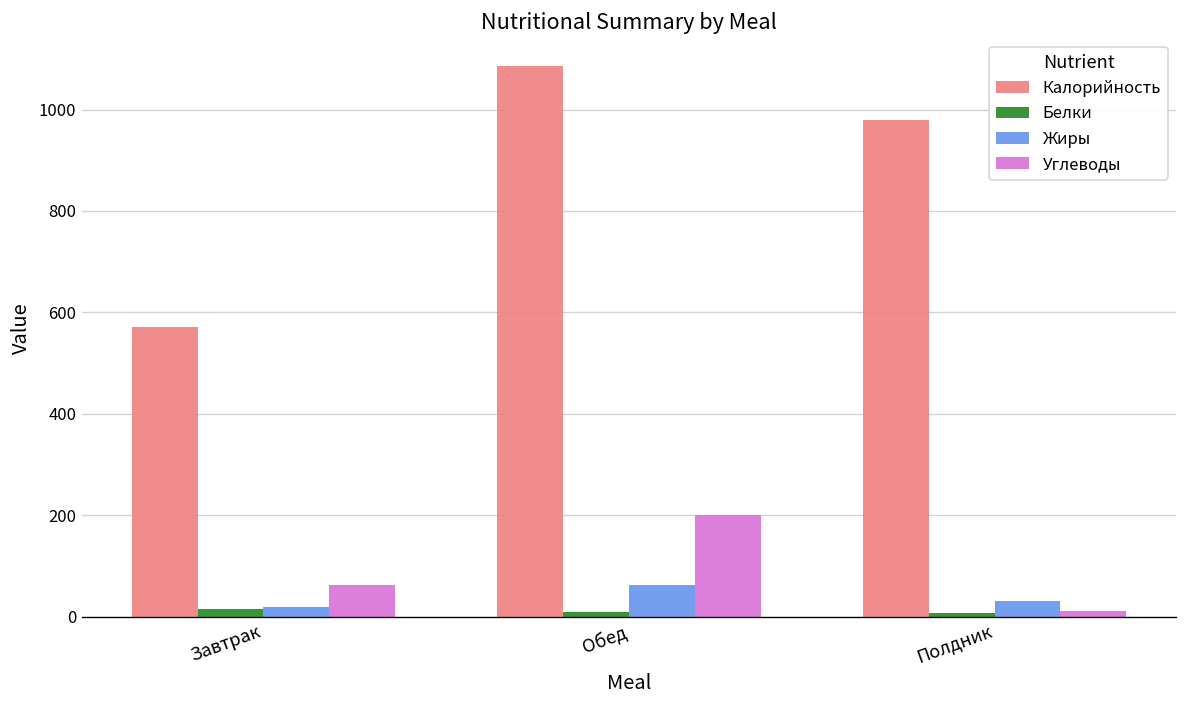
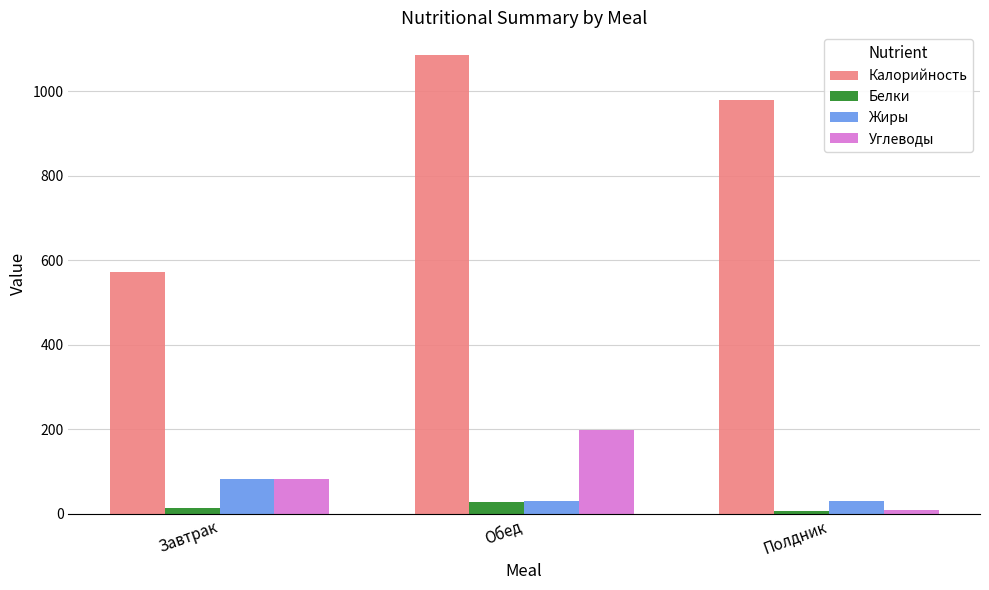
Жиры, Завтрак: 20 -> 80
Углеводы, Завтрак: 60 -> 80
Белки, Обед: 10 -> 30
Жиры, Обед: 60 -> 30
